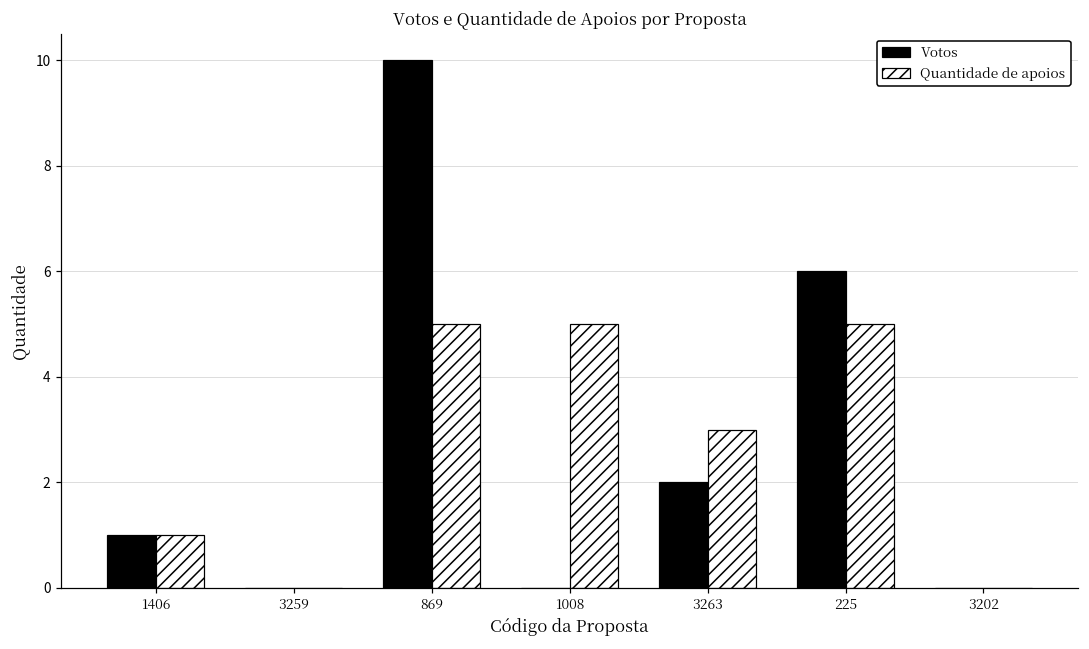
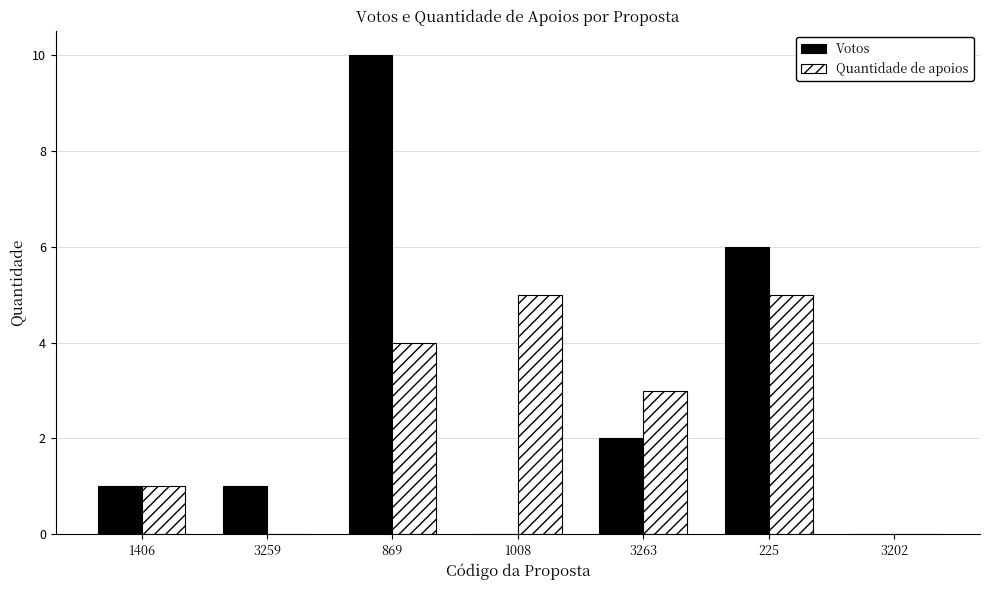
Votos, 3259: 0 -> 1
Quantidade de apoios, 869: 5 -> 4
